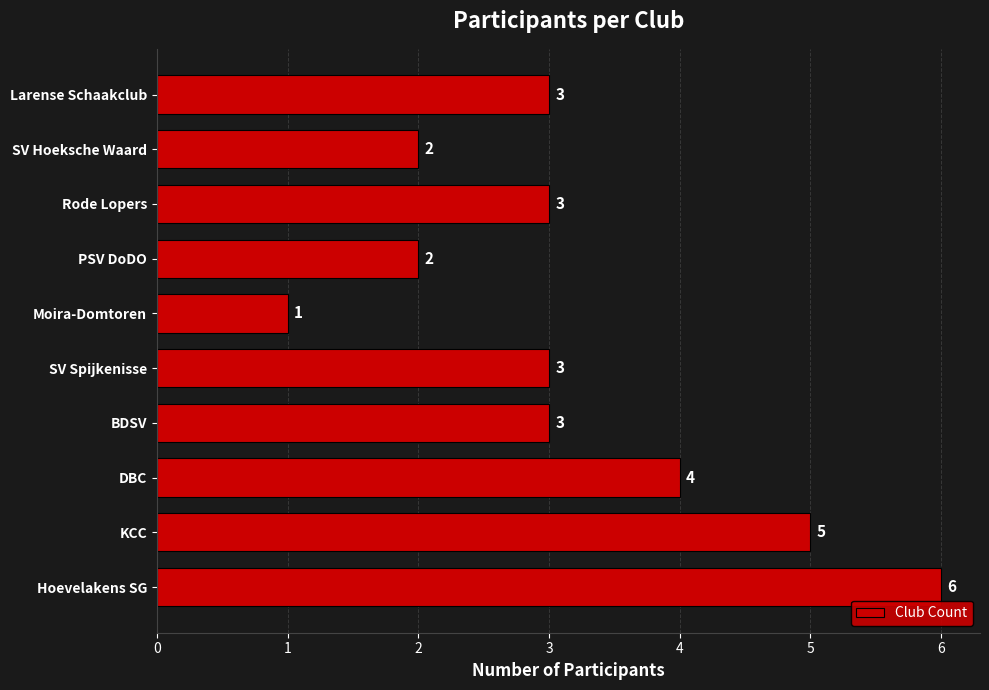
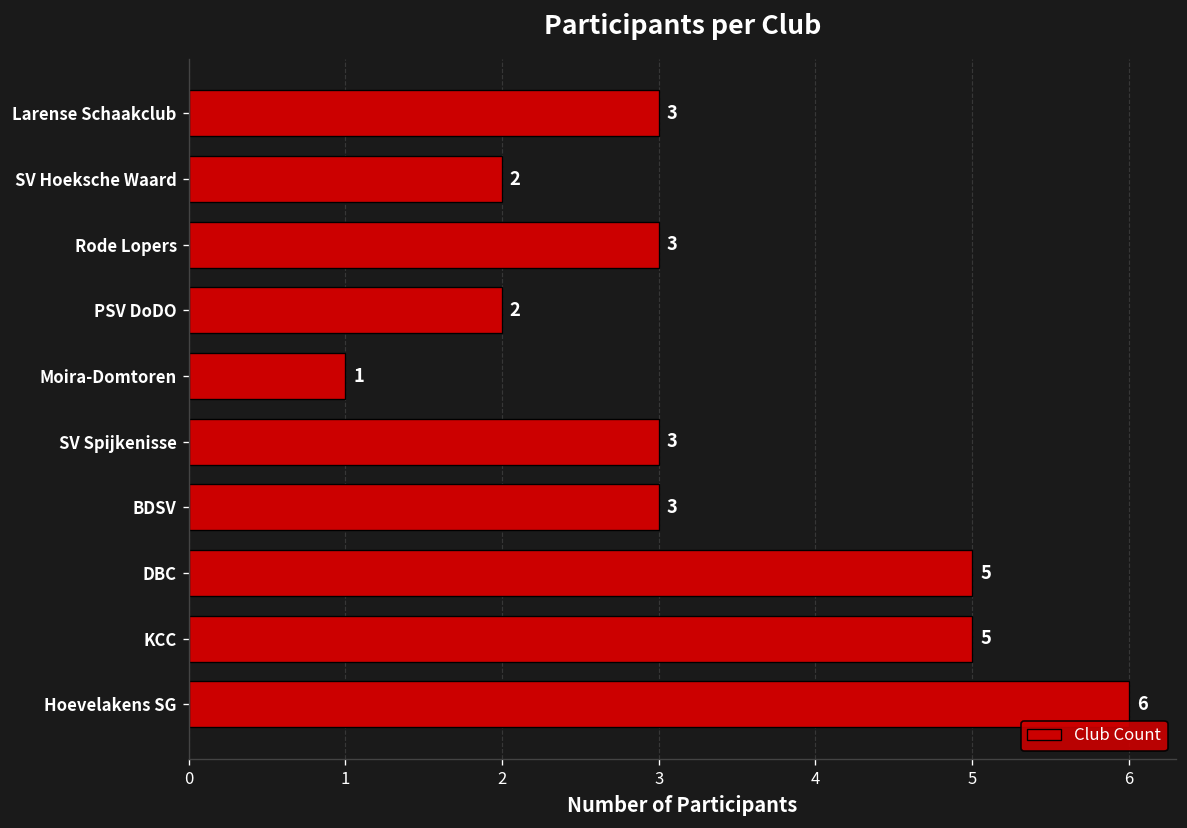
DBC: 4 -> 5
